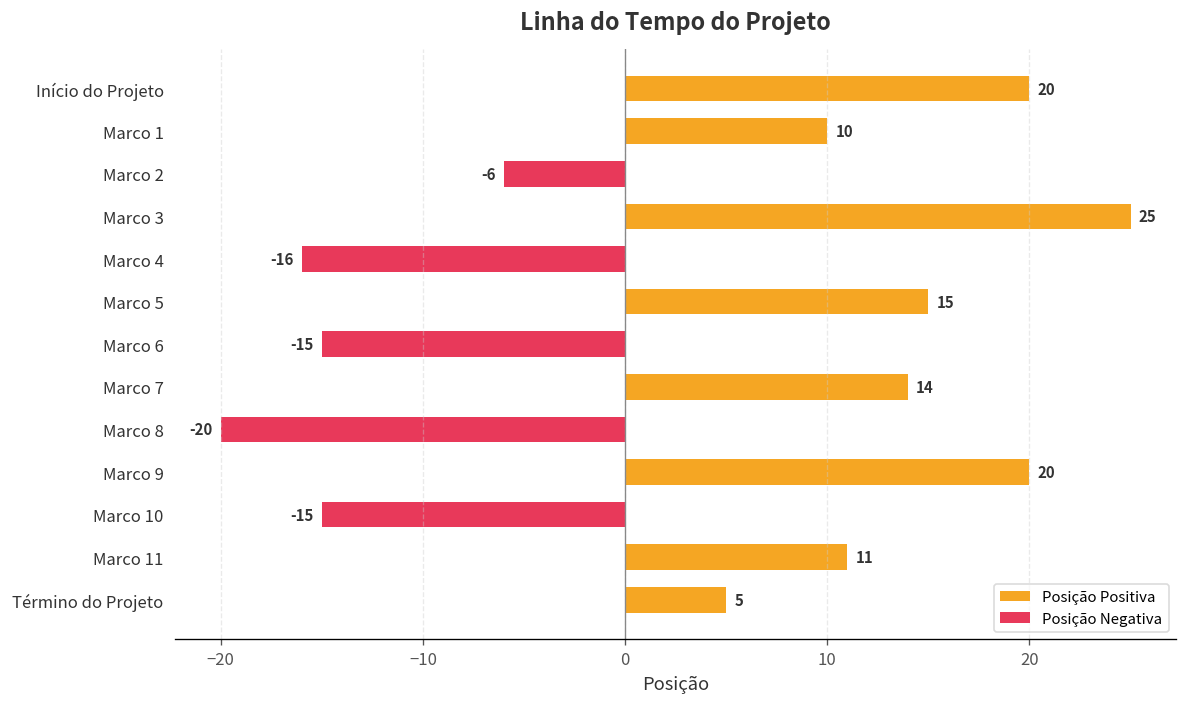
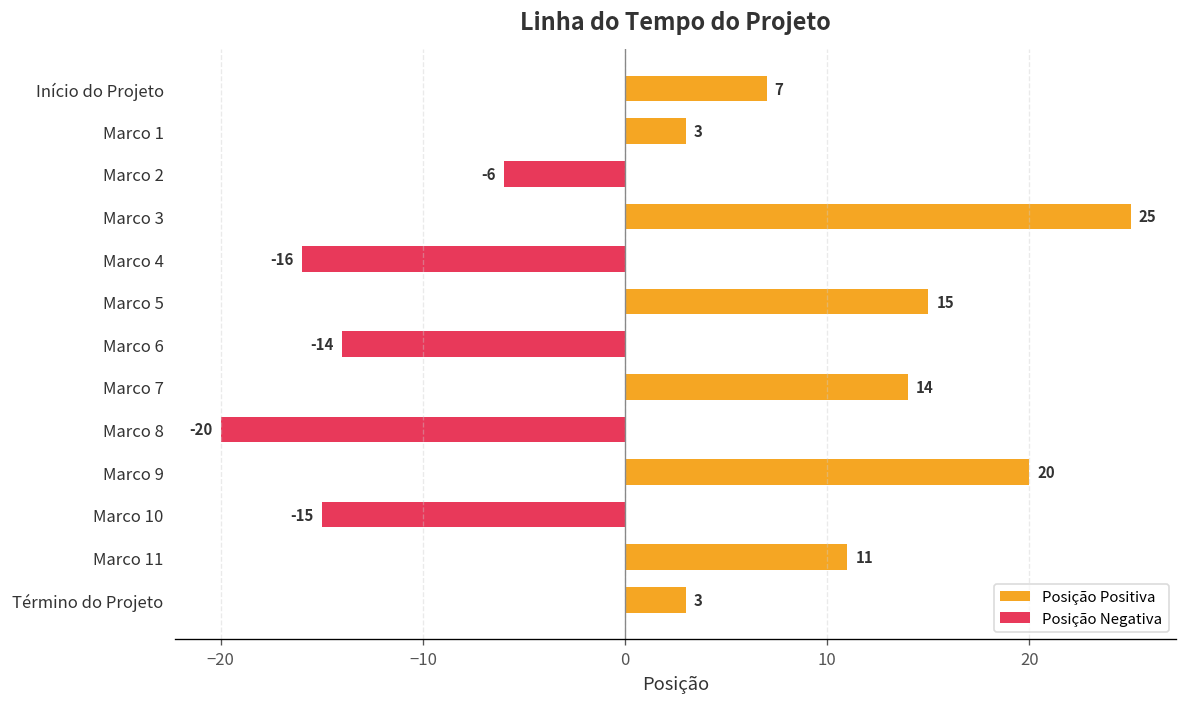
Posição Positiva, Início do Projeto: 20 -> 7
Posição Positiva, Marco 1: 10 -> 3
Posição Negativa, Marco 6: -15 -> -14
Posição Positiva, Término do Projeto: 5 -> 3
